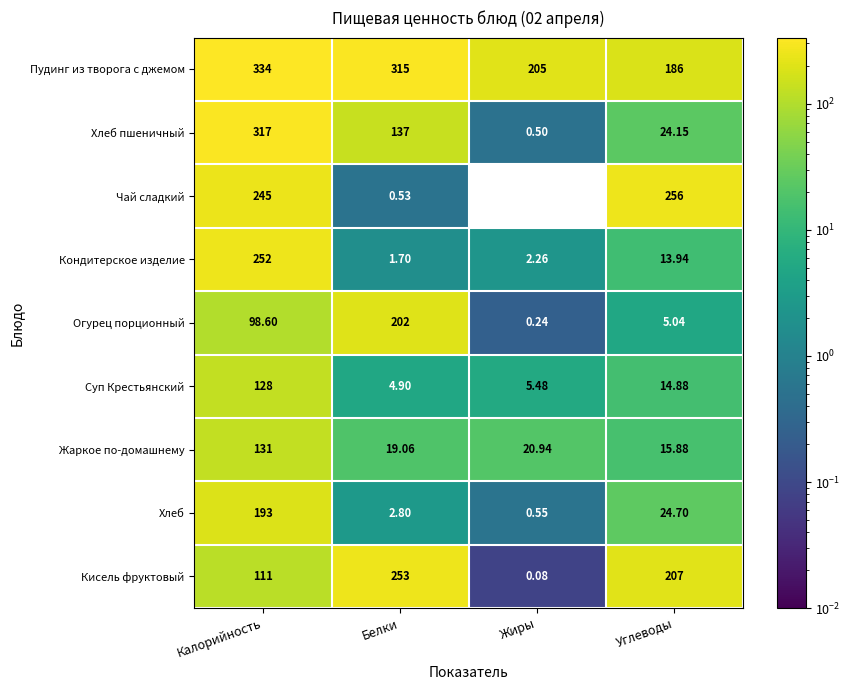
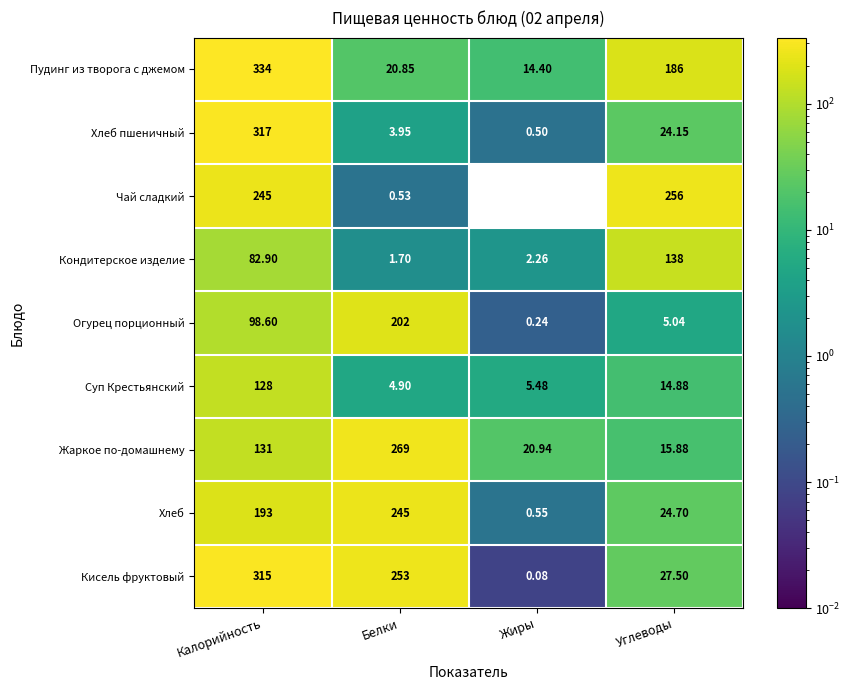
Пудинг из творога с джемом, Белки: 315 -> 20.85
Пудинг из творога с джемом, Жиры: 205 -> 14.40
Хлеб пшеничный, Белки: 137 -> 3.95
Кондитерское изделие, Калорийность: 252 -> 82.90
Кондитерское изделие, Углеводы: 13.94 -> 138
Жаркое по-домашнему, Белки: 19.06 -> 269
Хлеб, Белки: 2.80 -> 245
Кисель фруктовый, Калорийность: 111 -> 315
Кисель фруктовый, Углеводы: 207 -> 27.50
